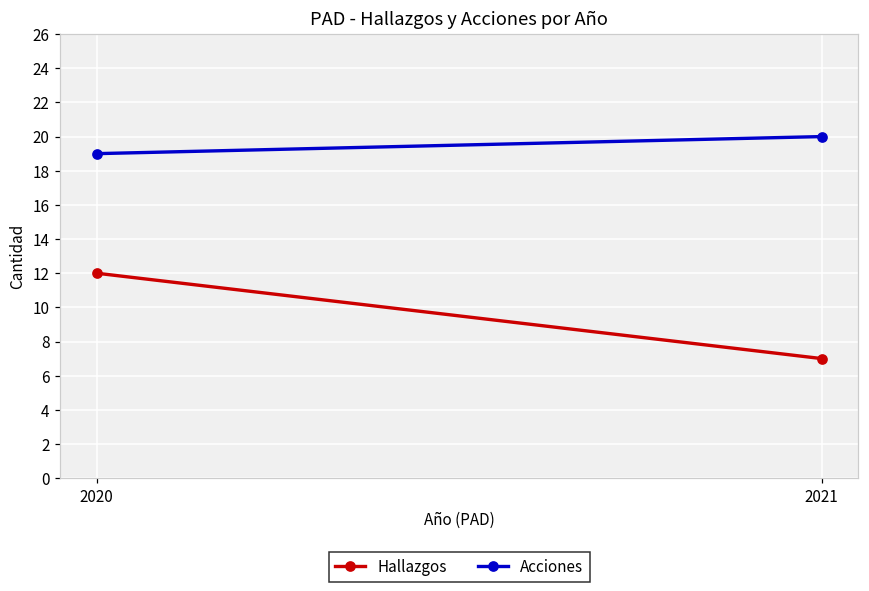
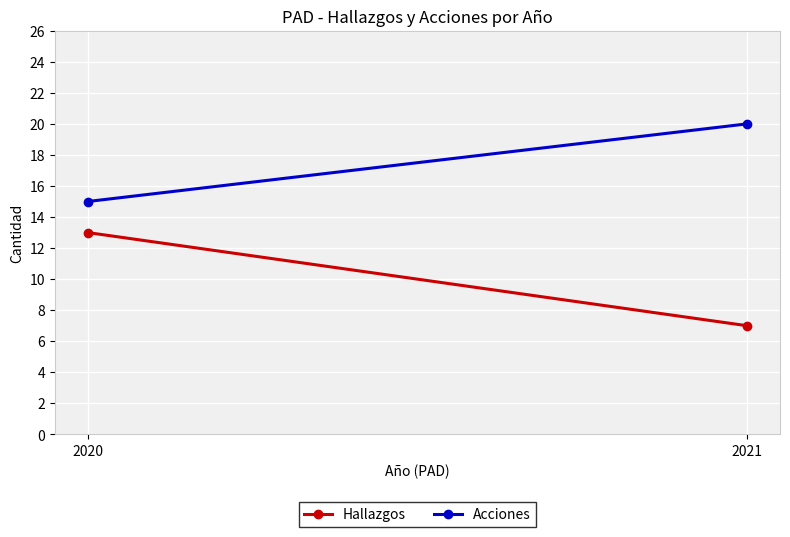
Hallazgos, 2020: 12 -> 13
Acciones, 2020: 19 -> 15
